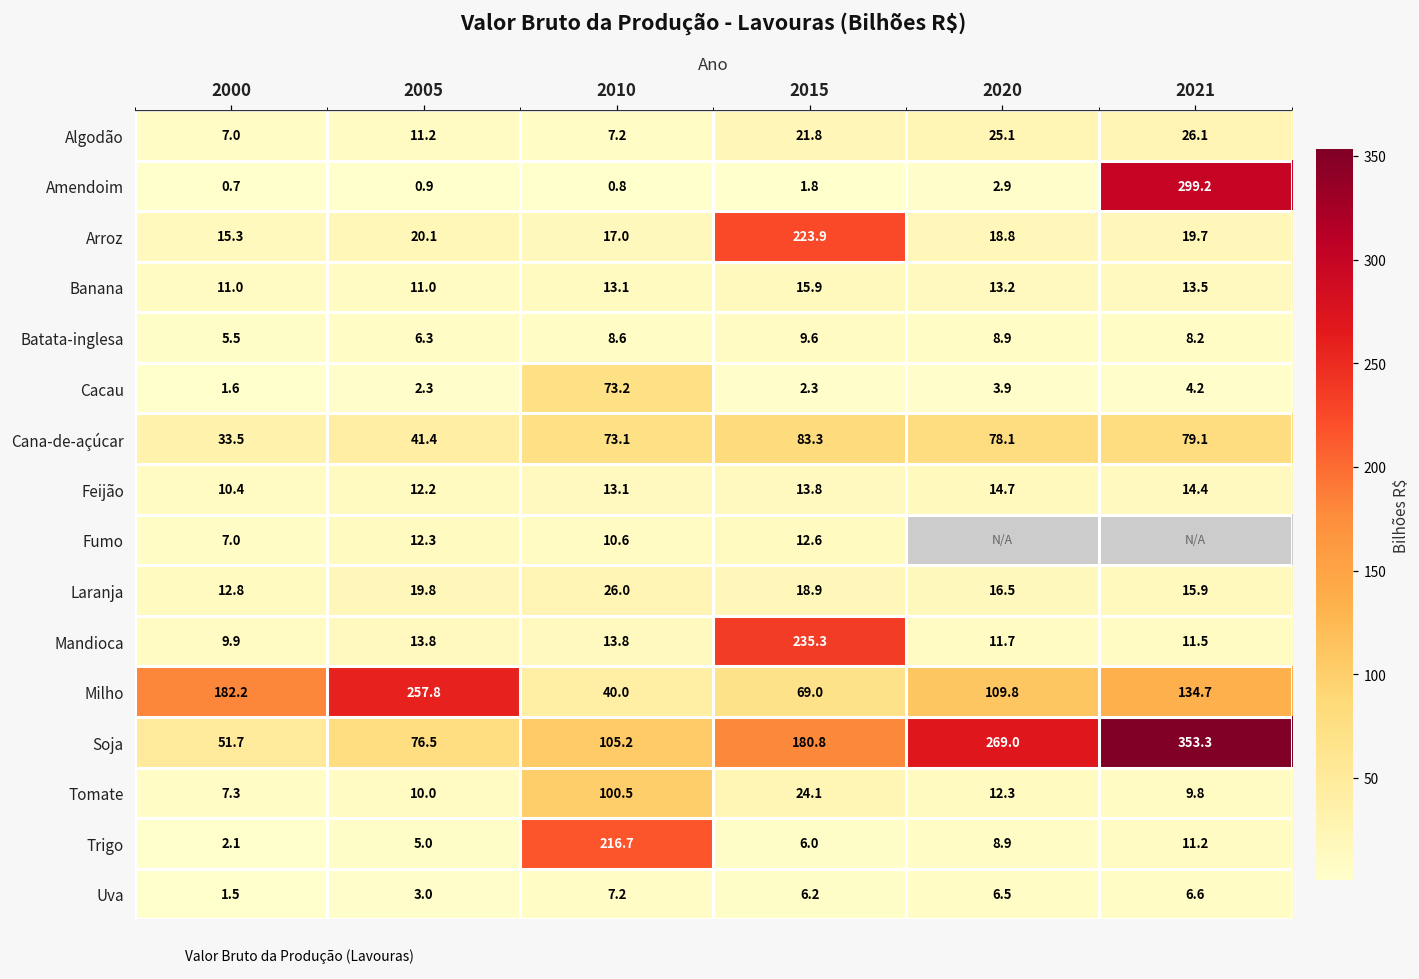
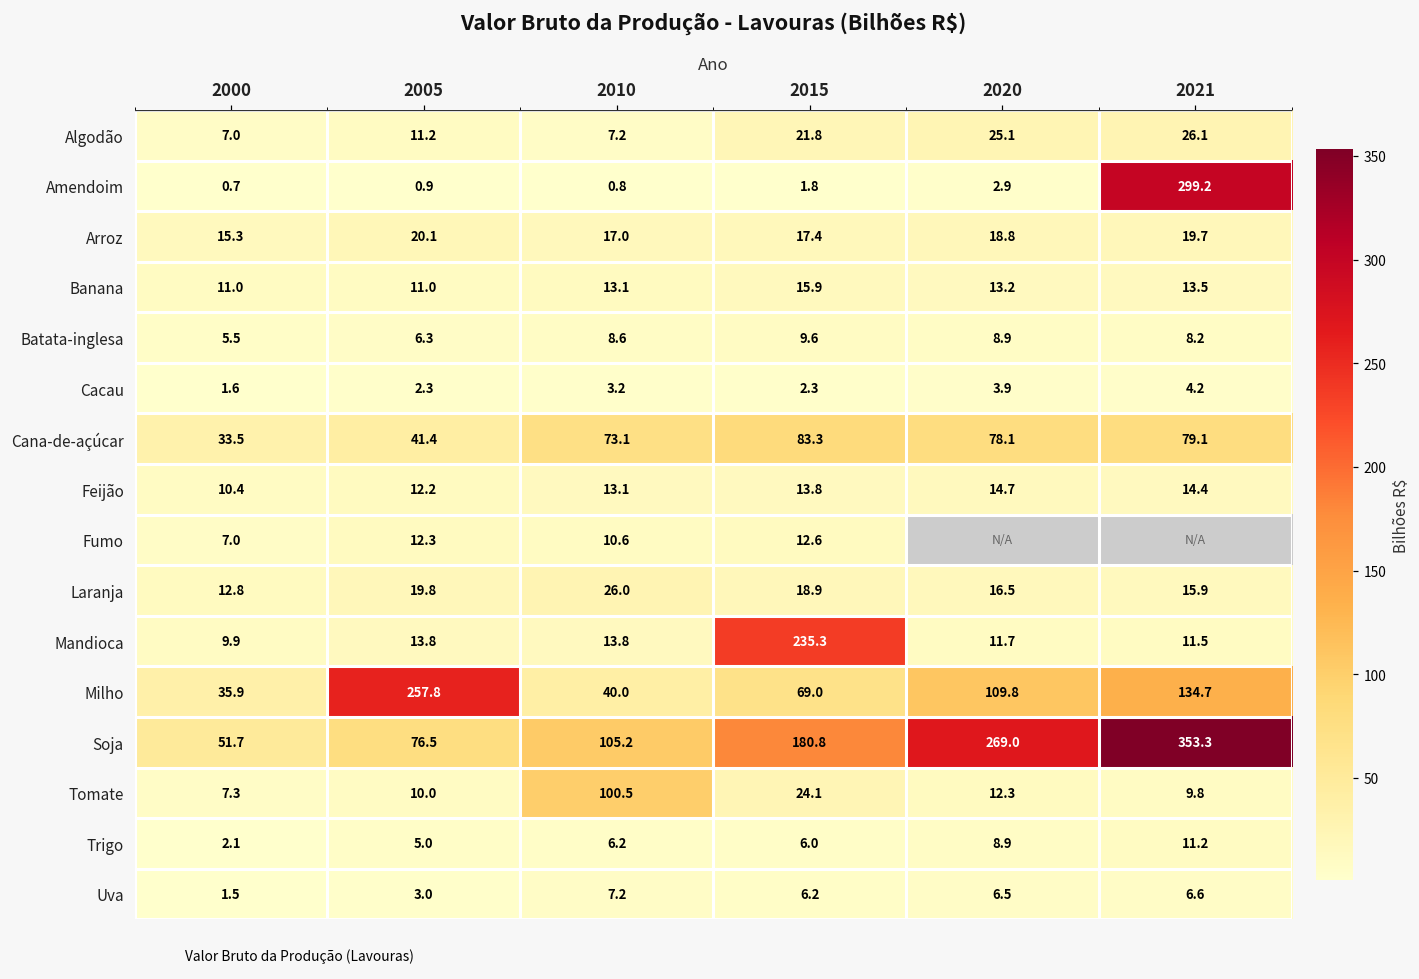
Arroz, 2015: 223.9 -> 17.4
Cacau, 2010: 73.2 -> 3.2
Milho, 2000: 182.2 -> 35.9
Trigo, 2010: 216.7 -> 6.2
